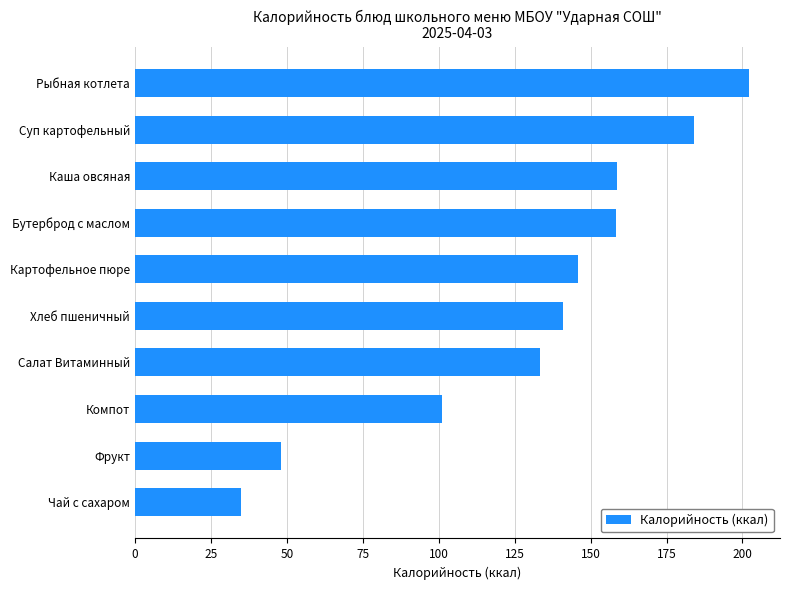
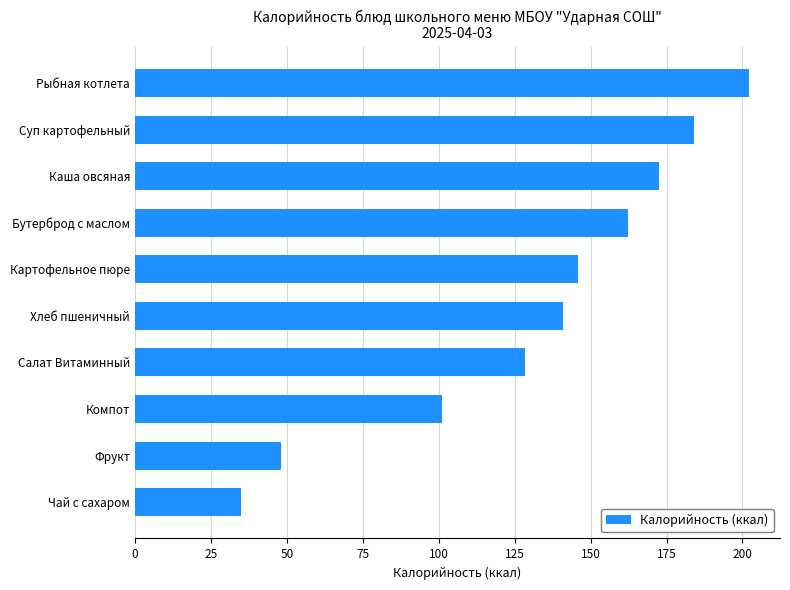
Каша овсяная: 159 -> 173
Бутерброд с маслом: 158 -> 162
Салат Витаминный: 133 -> 128
